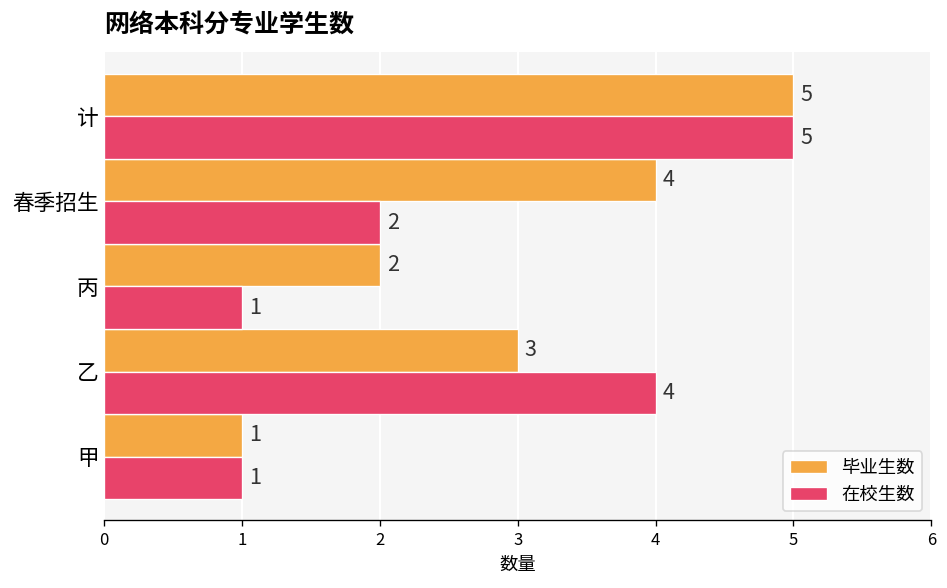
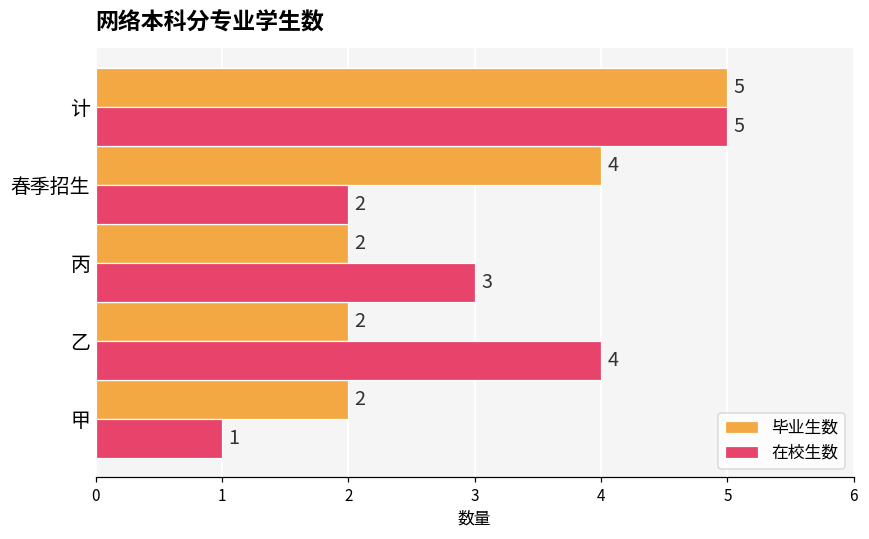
在校生数, 丙: 1 -> 3
毕业生数, 乙: 3 -> 2
毕业生数, 甲: 1 -> 2
